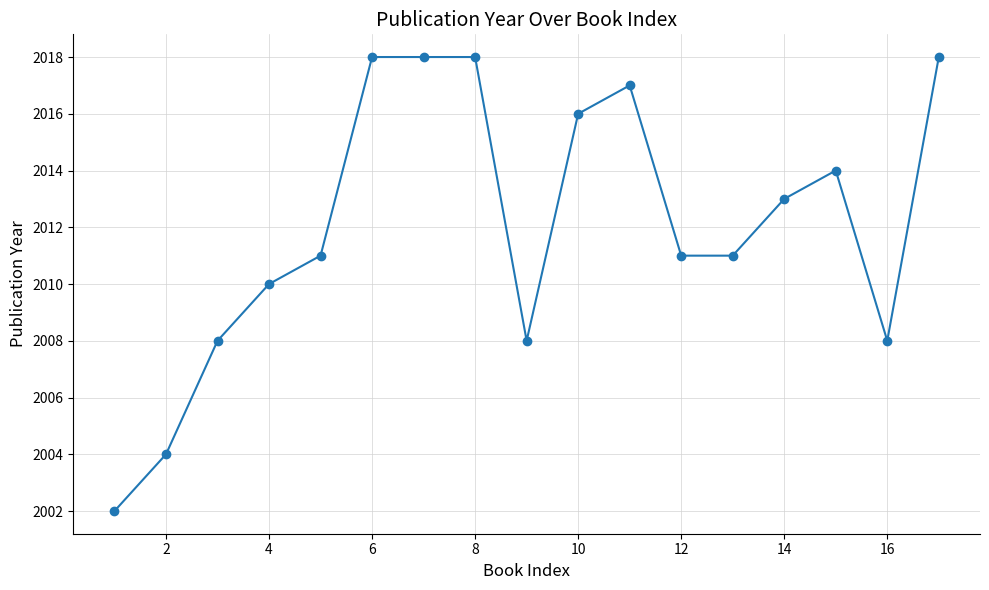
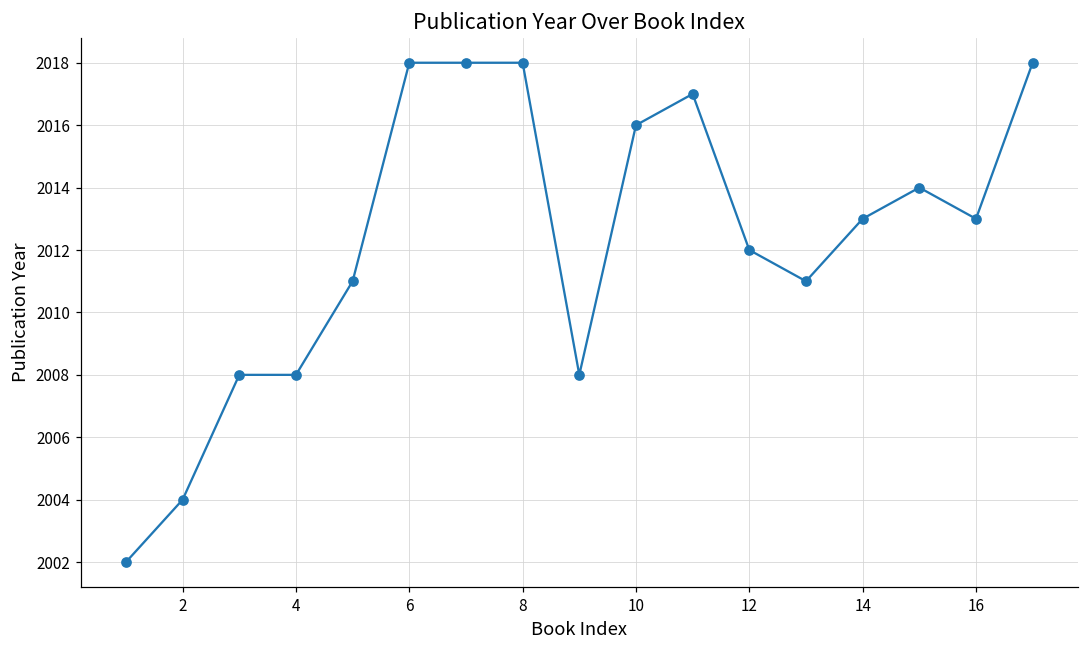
4: 2010 -> 2008
12: 2011 -> 2012
16: 2008 -> 2013
